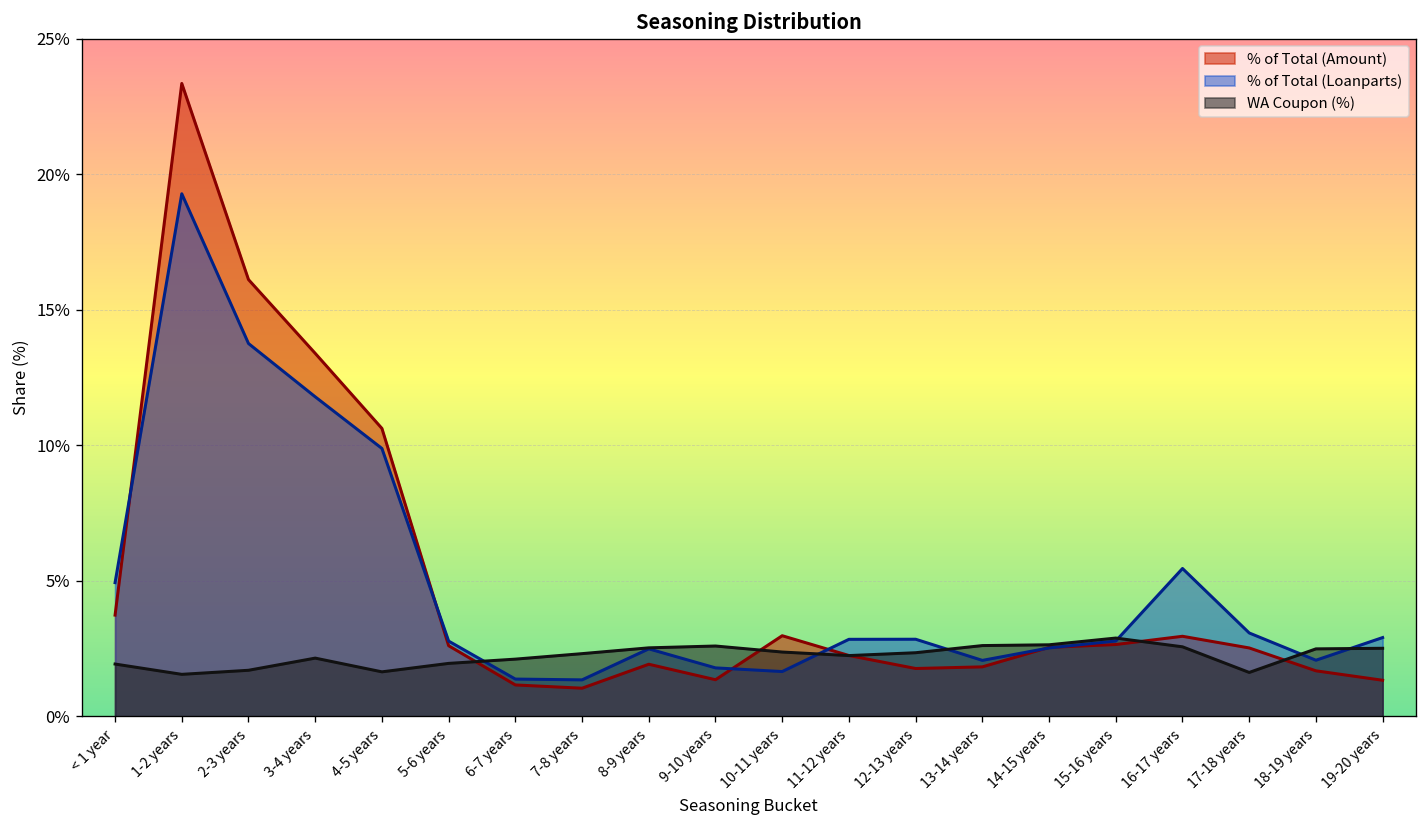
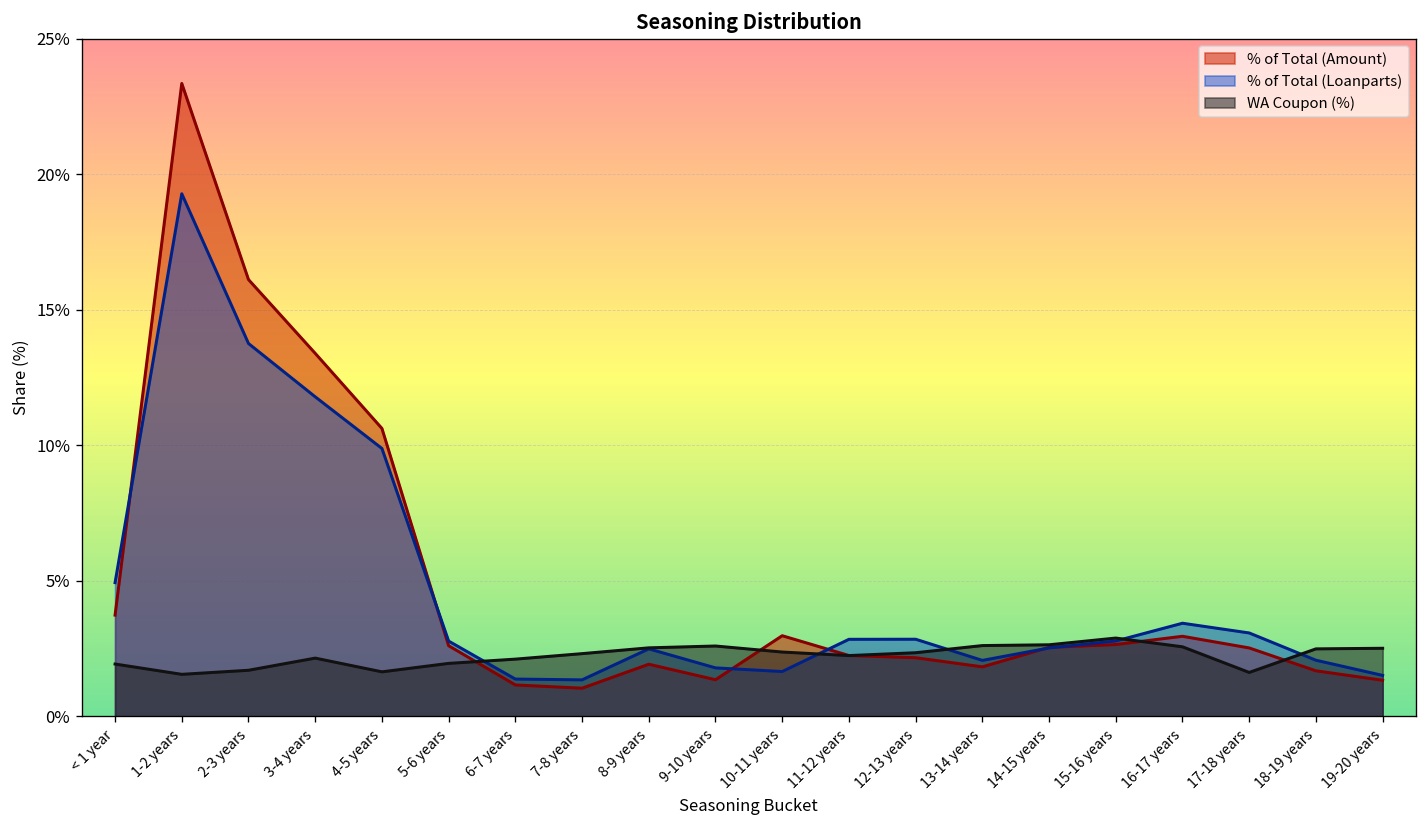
% of Total (Amount), 12-13 years: 1.8% -> 2.2%
% of Total (Loanparts), 16-17 years: 5.5% -> 3.4%
% of Total (Loanparts), 19-20 years: 2.9% -> 1.5%
